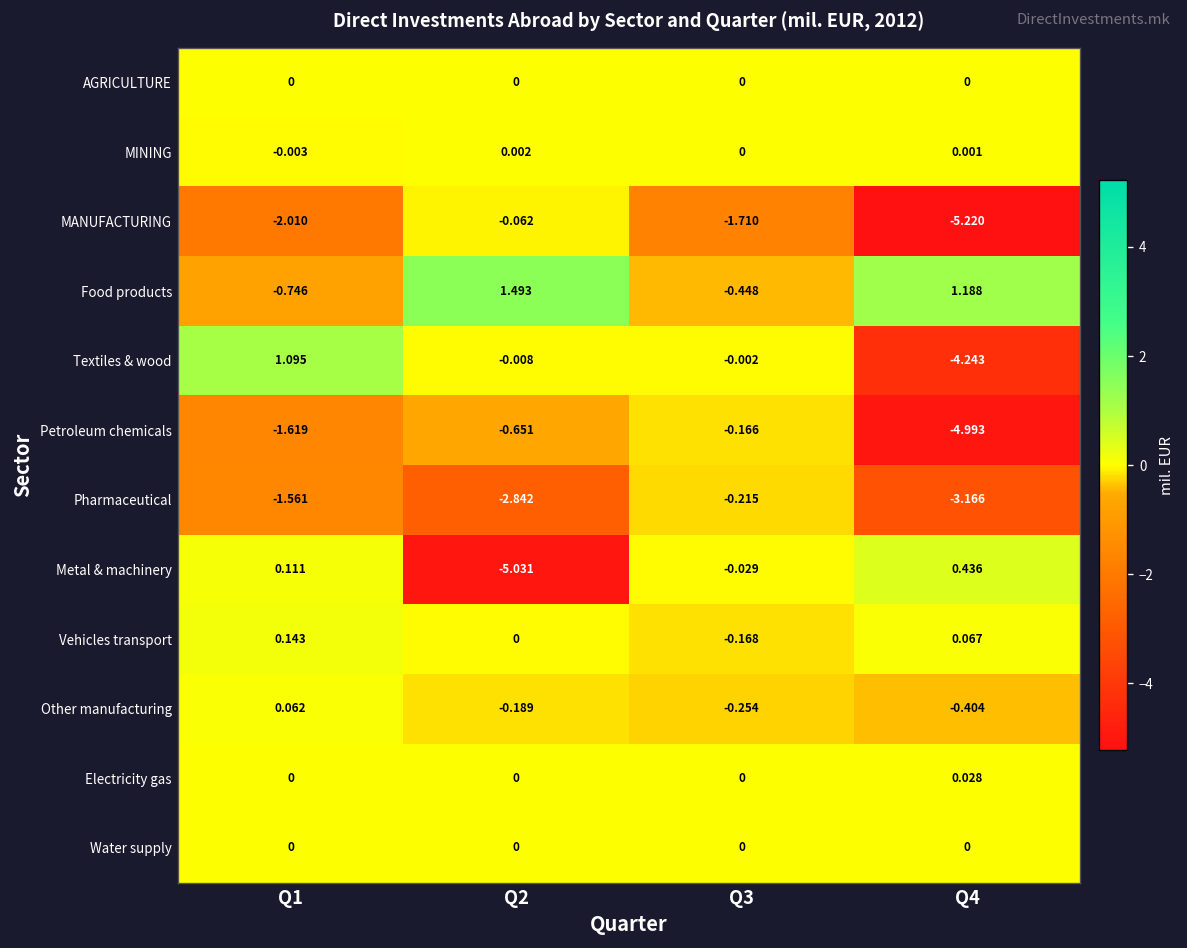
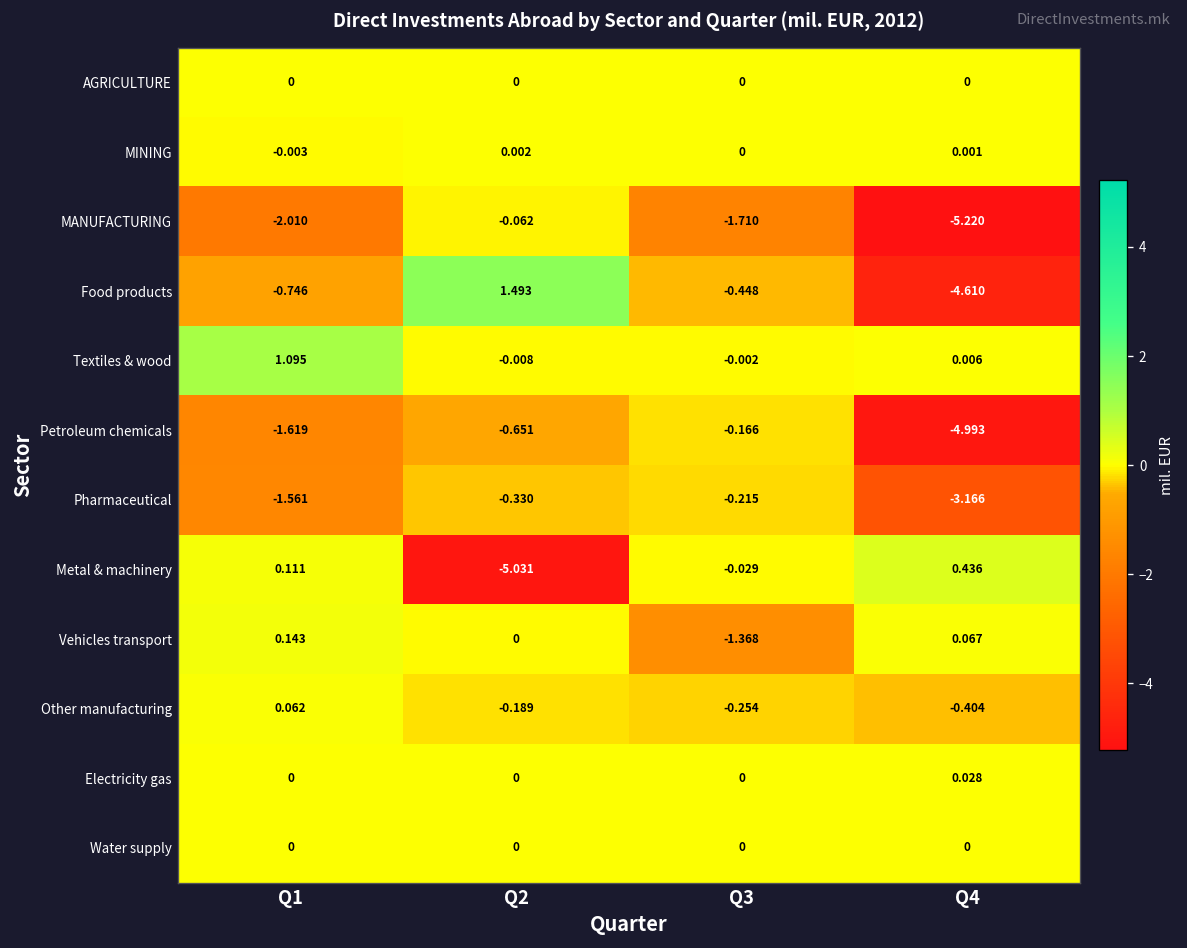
Food products, Q4: 1.188 -> -4.610
Textiles & wood, Q4: -4.243 -> 0.006
Pharmaceutical, Q2: -2.842 -> -0.330
Vehicles transport, Q3: -0.168 -> -1.368
